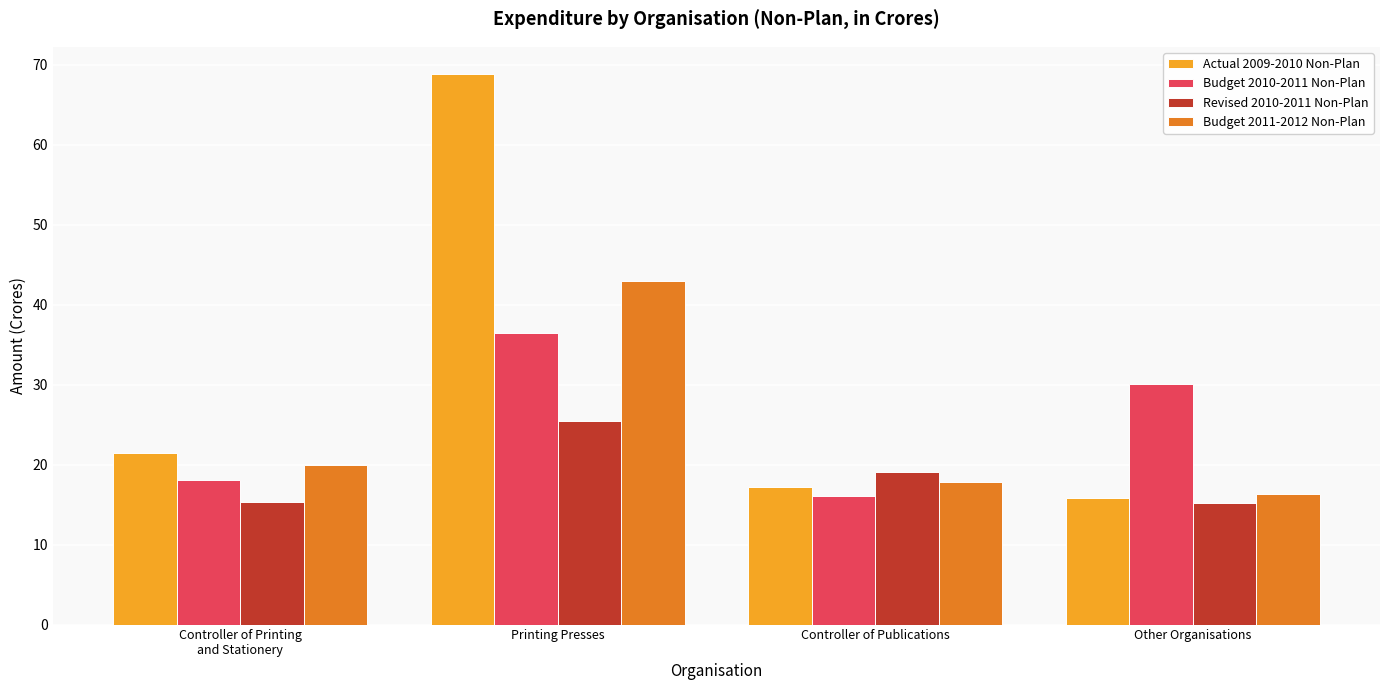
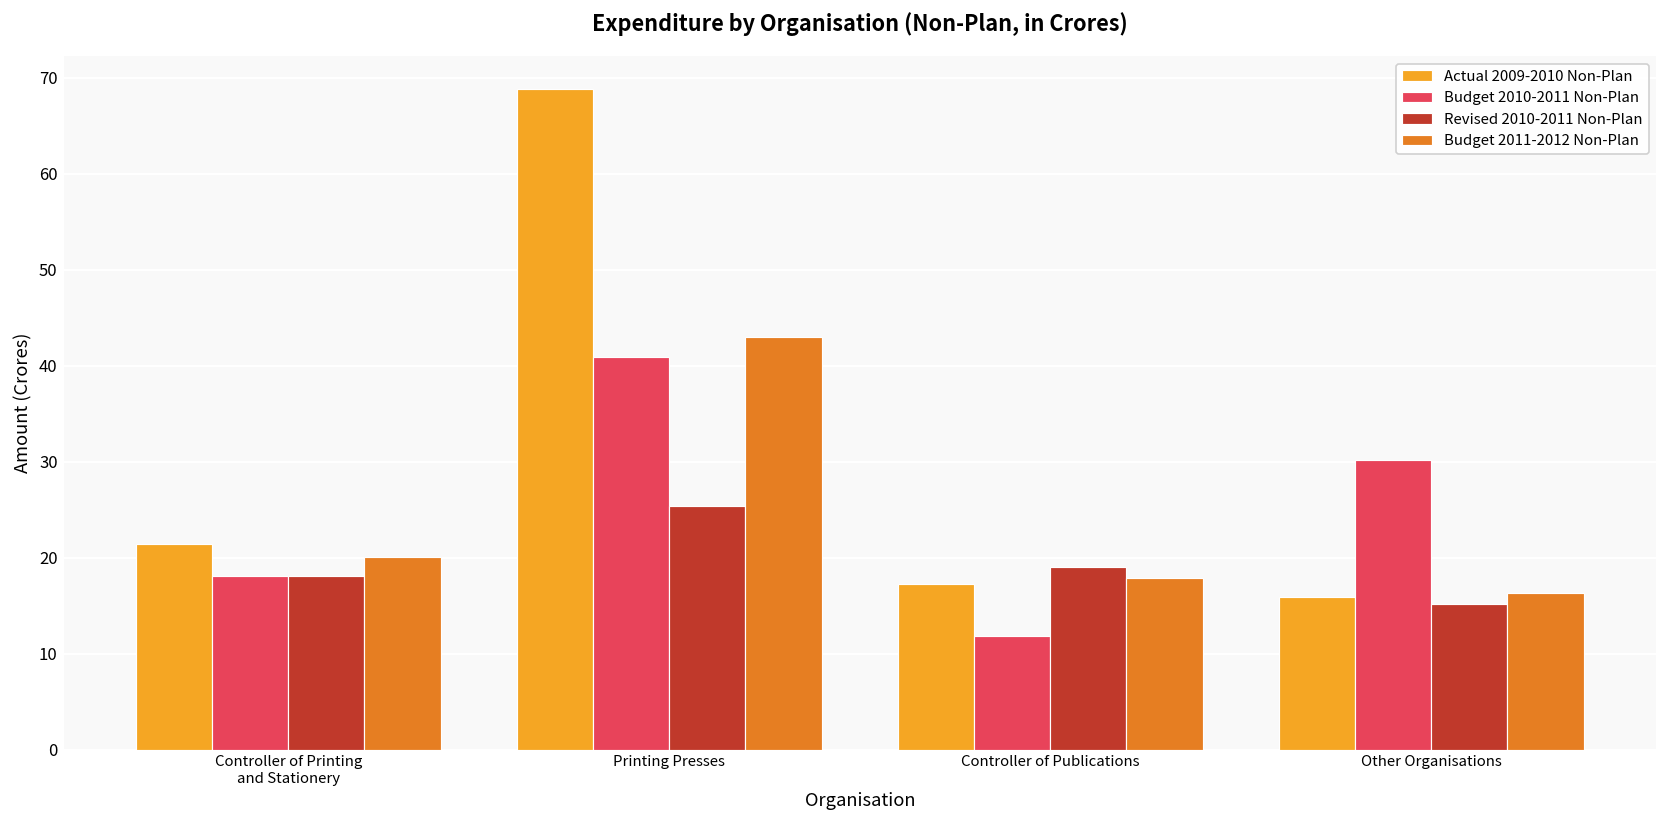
Revised 2010-2011 Non-Plan, Controller of Printing and Stationery: 15 -> 18
Budget 2010-2011 Non-Plan, Printing Presses: 36 -> 41
Budget 2010-2011 Non-Plan, Controller of Publications: 16 -> 12
